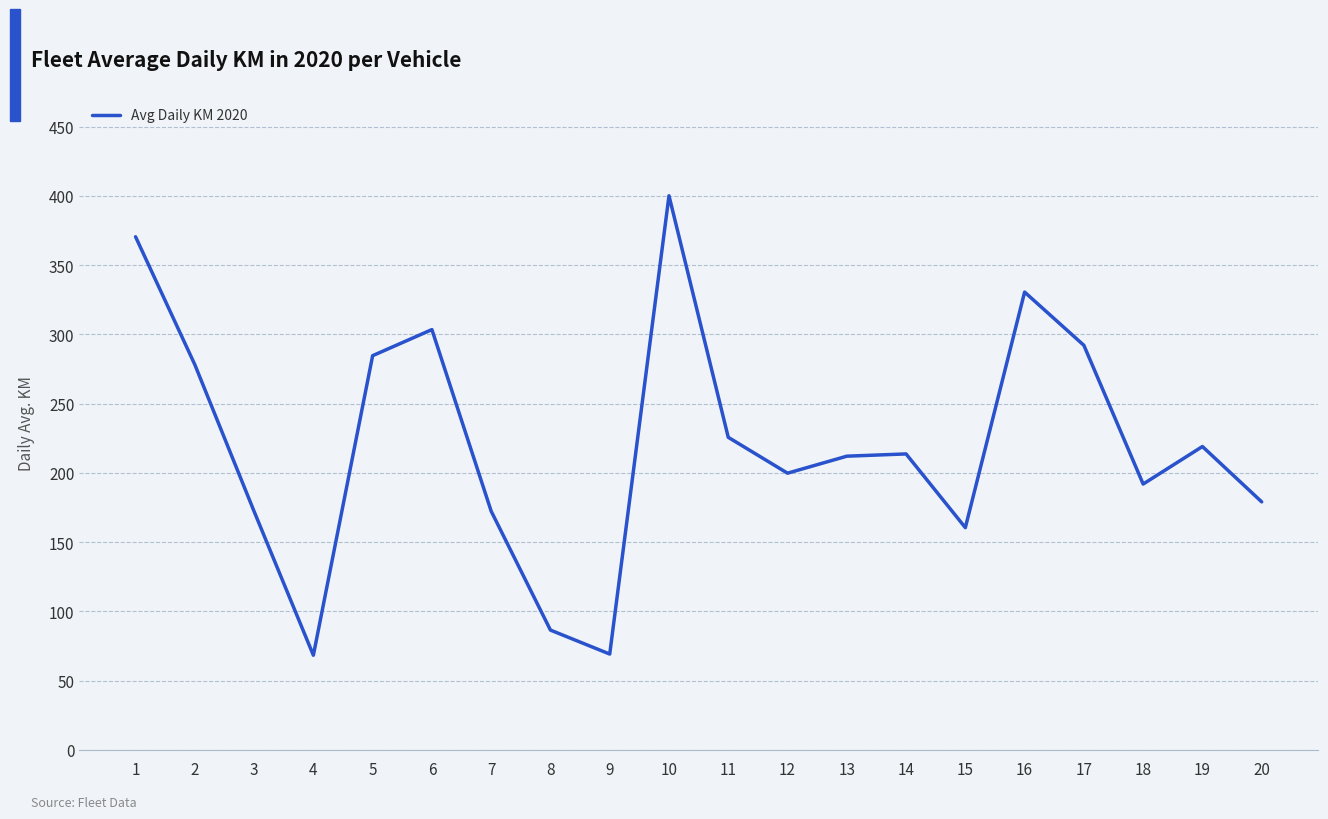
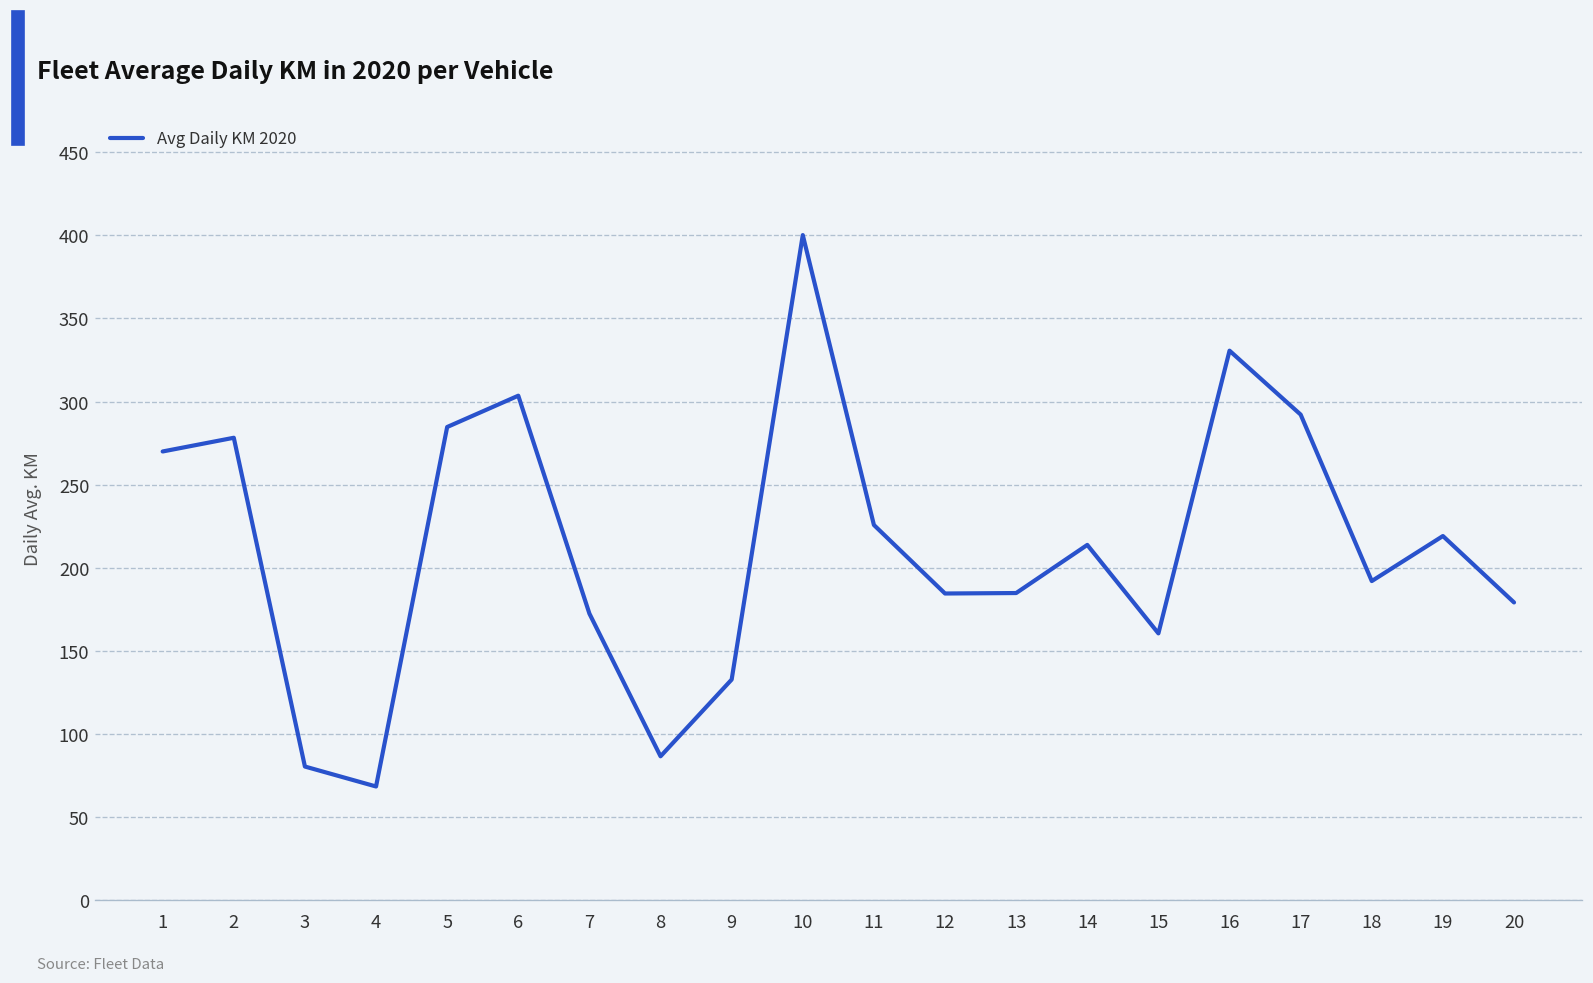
1: 371 -> 270
3: 172 -> 80
9: 69 -> 133
12: 200 -> 184
13: 212 -> 185
